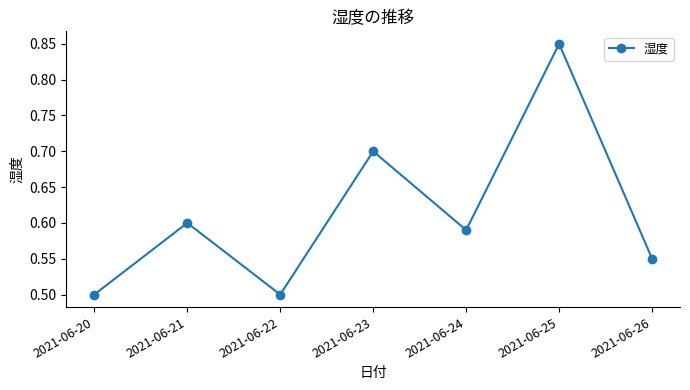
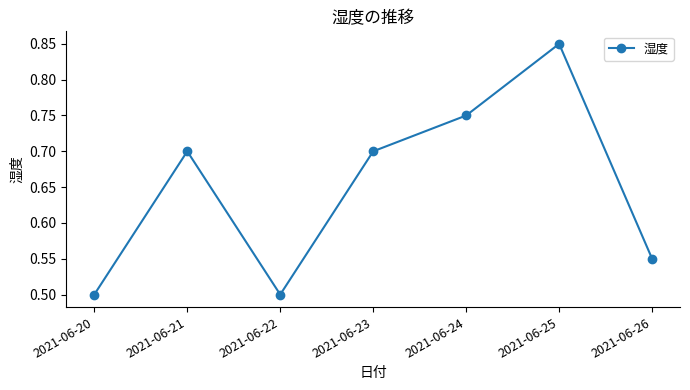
2021-06-21: 0.6 -> 0.7
2021-06-24: 0.59 -> 0.75
